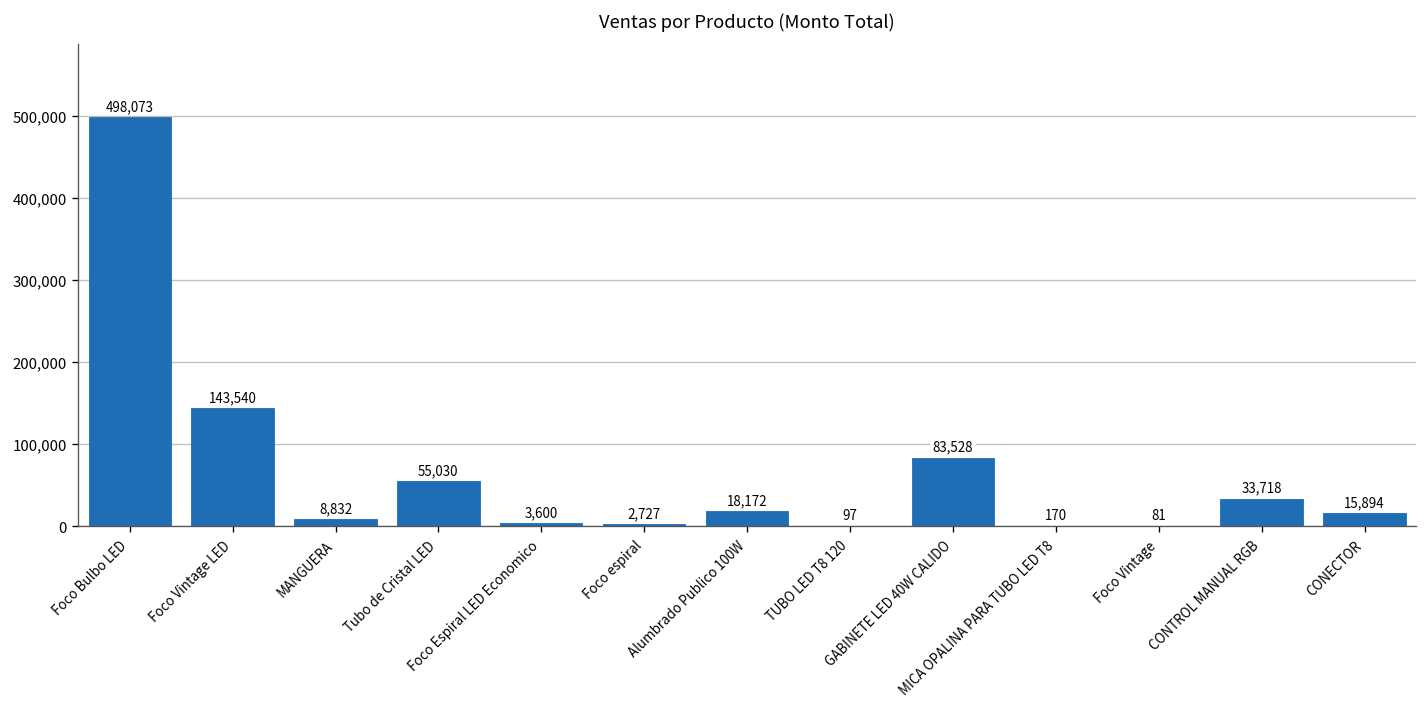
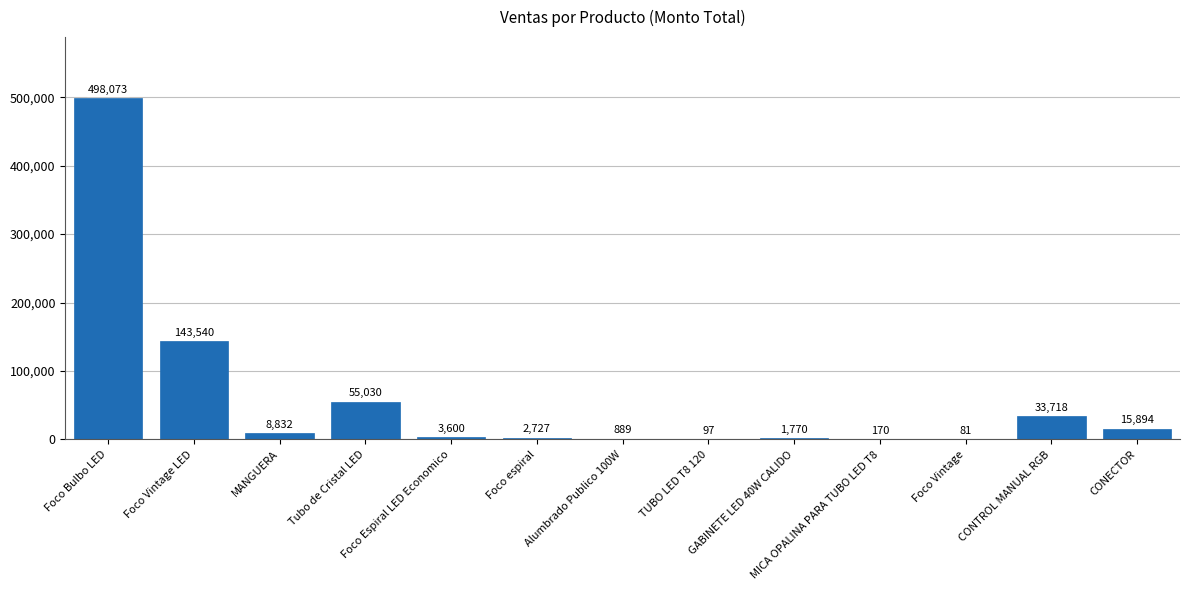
Alumbrado Publico 100W: 18,172 -> 889
GABINETE LED 40W CALIDO: 83,528 -> 1,770
